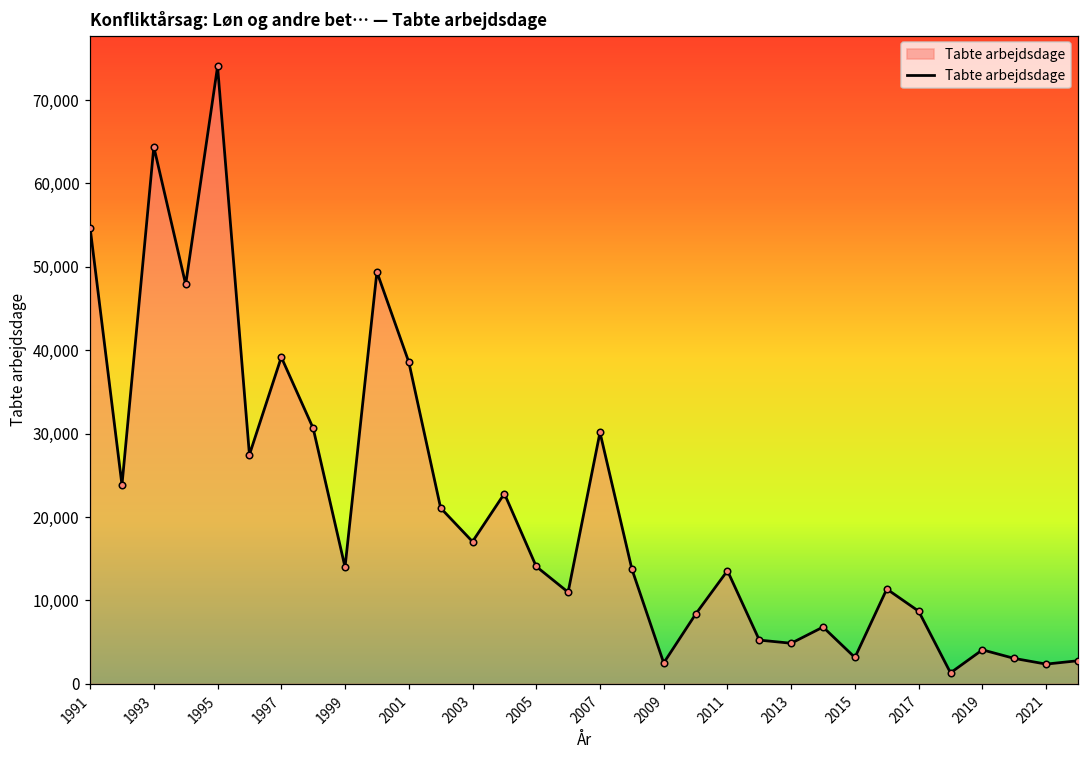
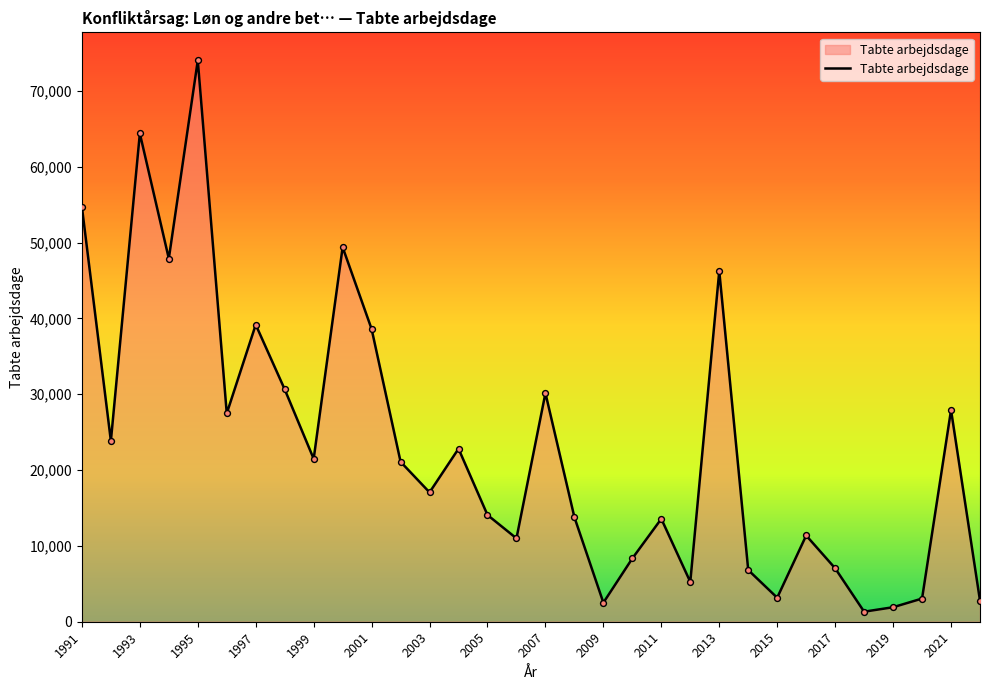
1999: 14,000 -> 21,000
2013: 5,000 -> 46,000
2017: 9,000 -> 7,000
2019: 4,000 -> 2,000
2021: 2,000 -> 28,000
